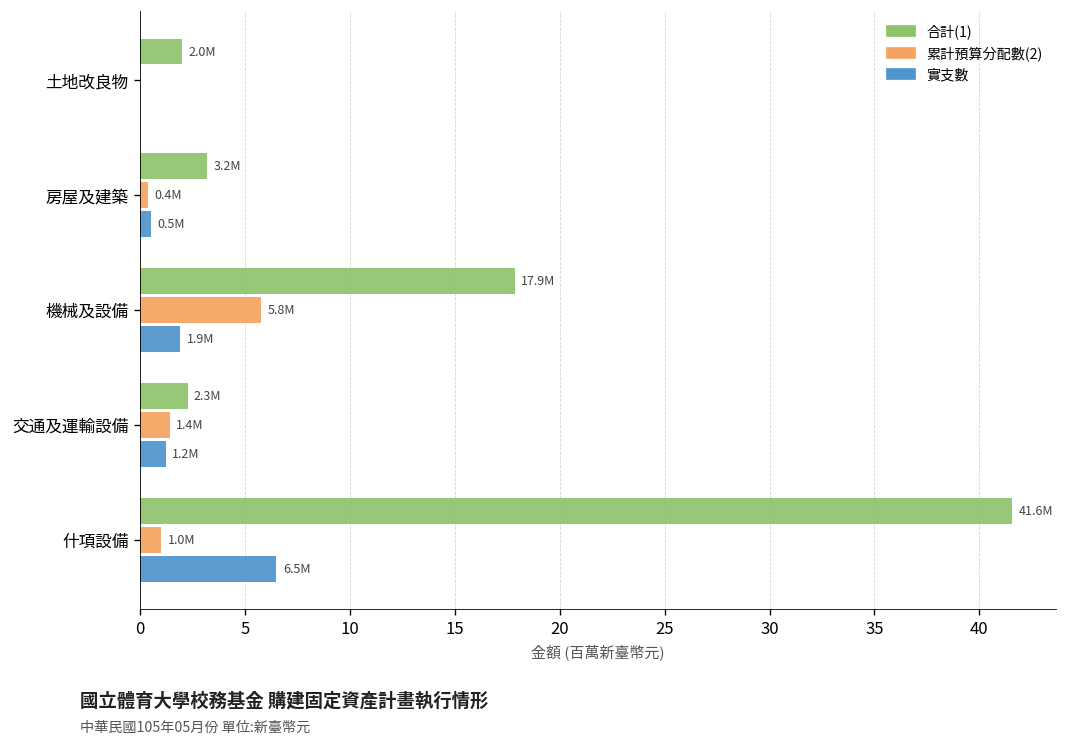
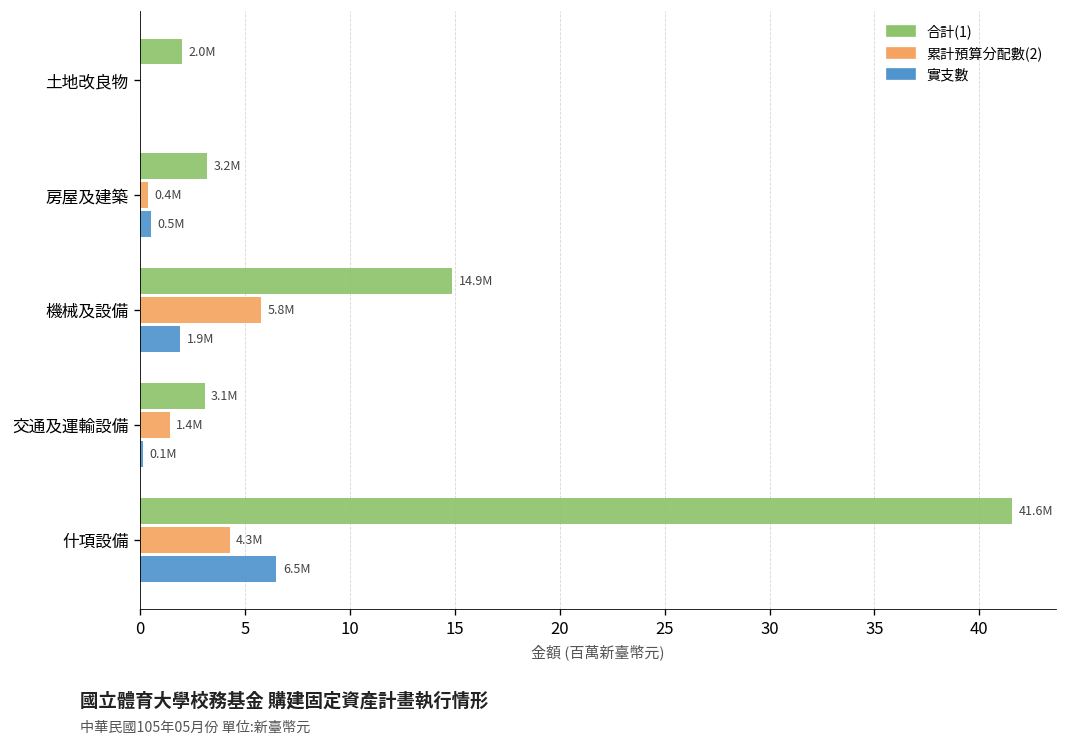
合計(1), 機械及設備: 17.9M -> 14.9M
合計(1), 交通及運輸設備: 2.3M -> 3.1M
實支數, 交通及運輸設備: 1.2M -> 0.1M
累計預算分配數(2), 什項設備: 1.0M -> 4.3M
